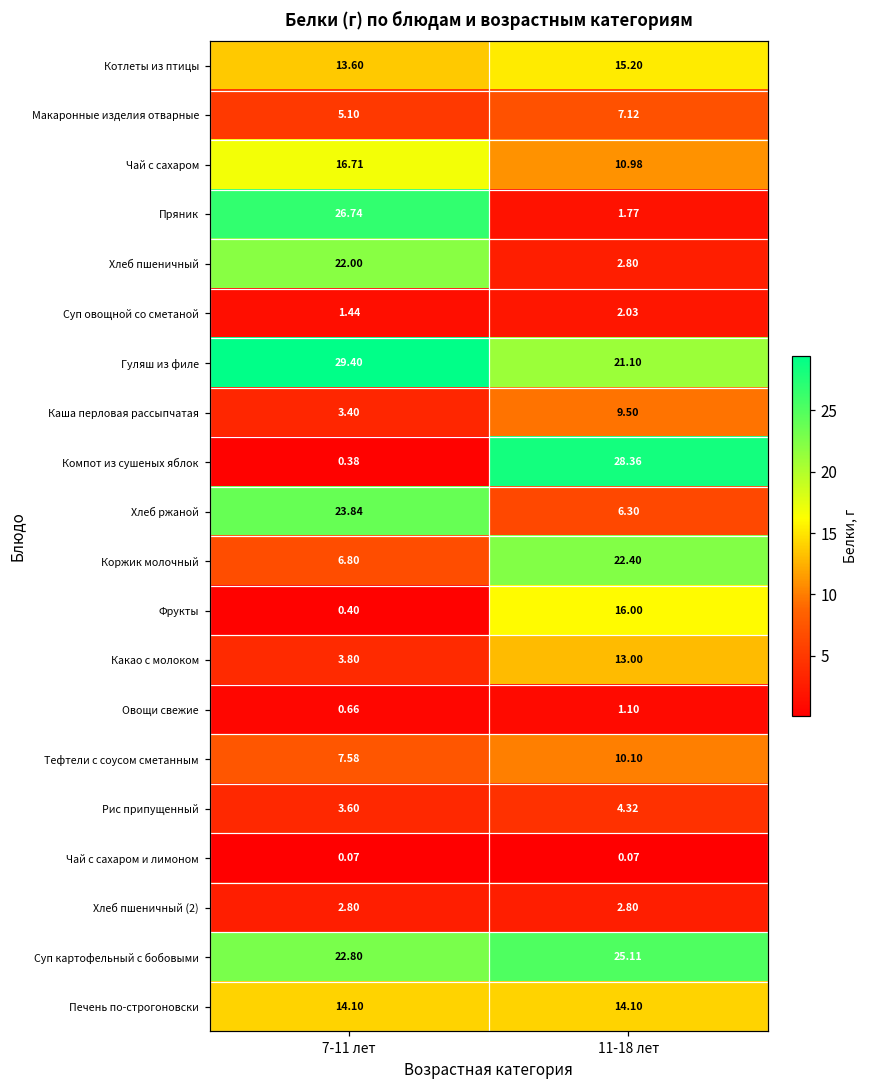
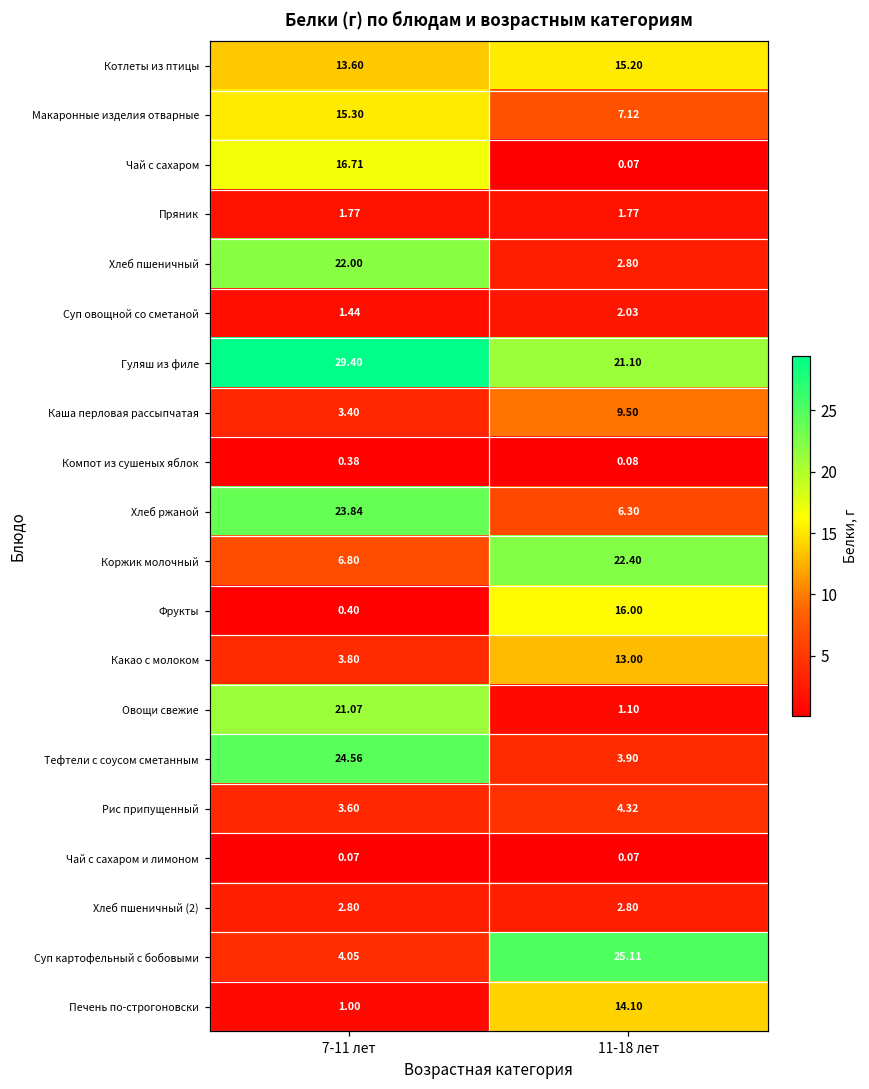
Макаронные изделия отварные, 7-11 лет: 5.10 -> 15.30
Чай с сахаром, 11-18 лет: 10.98 -> 0.07
Пряник, 7-11 лет: 26.74 -> 1.77
Компот из сушеных яблок, 11-18 лет: 28.36 -> 0.08
Овощи свежие, 7-11 лет: 0.66 -> 21.07
Тефтели с соусом сметанным, 7-11 лет: 7.58 -> 24.56
Тефтели с соусом сметанным, 11-18 лет: 10.10 -> 3.90
Суп картофельный с бобовыми, 7-11 лет: 22.80 -> 4.05
Печень по-строгоновски, 7-11 лет: 14.10 -> 1.00
